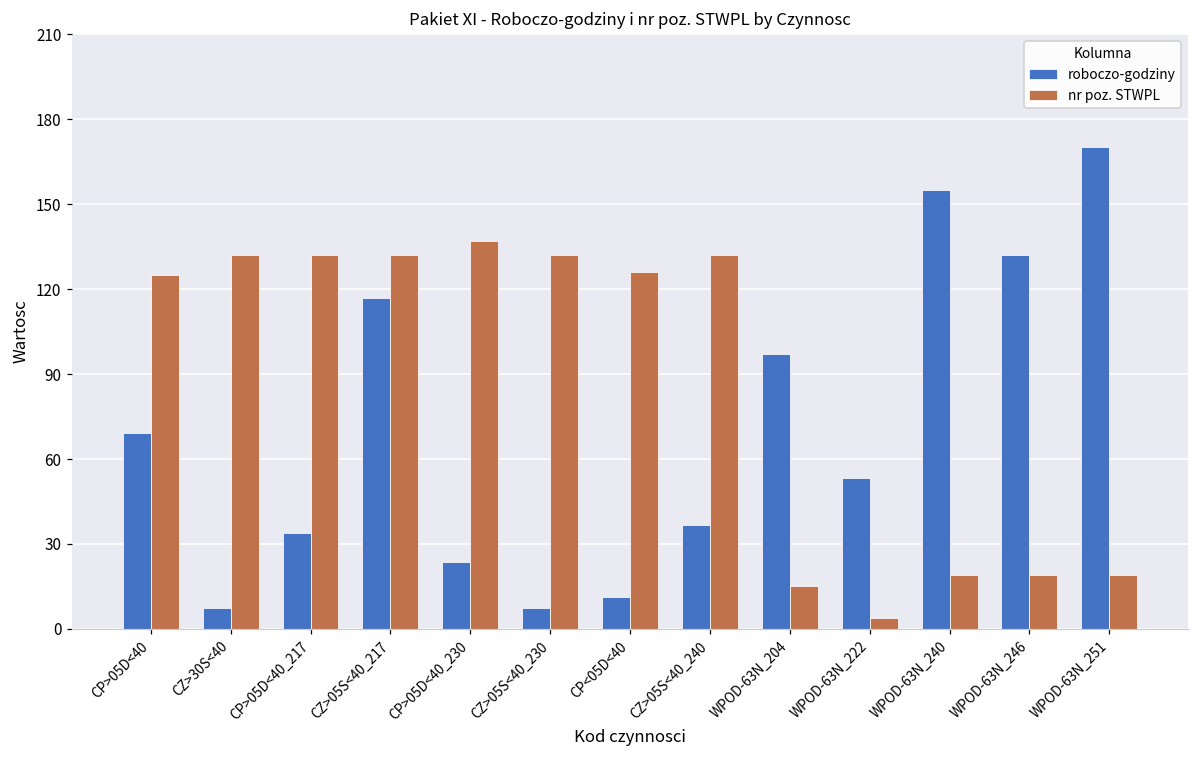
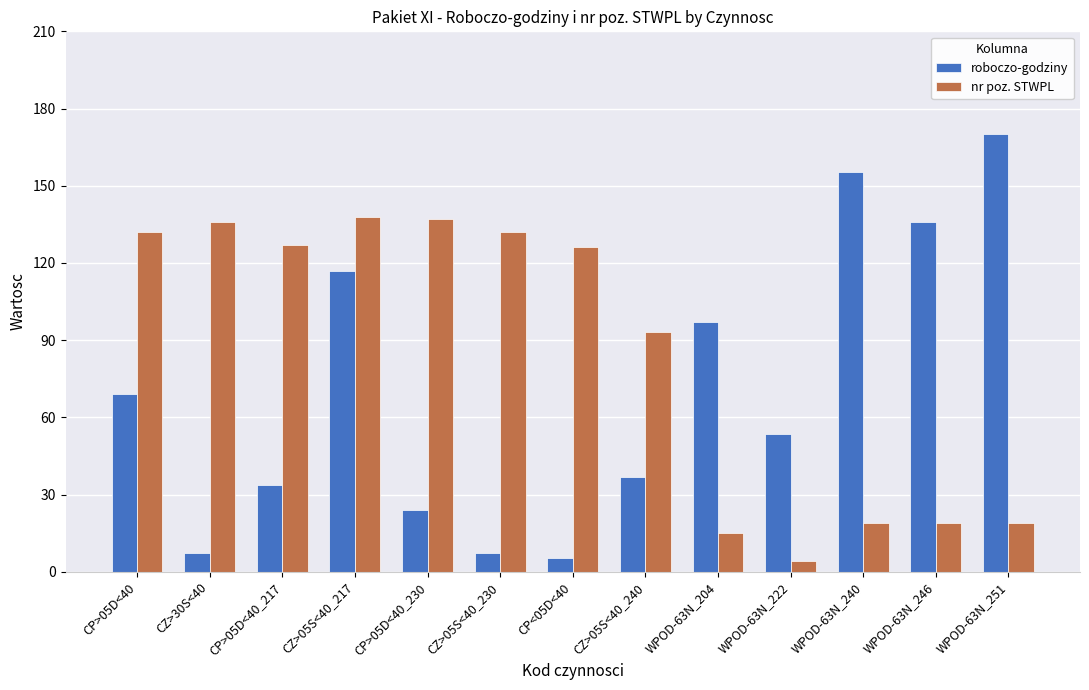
nr poz. STWPL, CP>05D<40: 125 -> 132
nr poz. STWPL, CZ>30S<40: 132 -> 136
nr poz. STWPL, CP>05D<40_217: 132 -> 127
nr poz. STWPL, CZ>05S<40_217: 132 -> 138
roboczo-godziny, CP<05D<40: 11 -> 5
nr poz. STWPL, CZ>05S<40_240: 132 -> 93
roboczo-godziny, WPOD-63N_246: 132 -> 136
